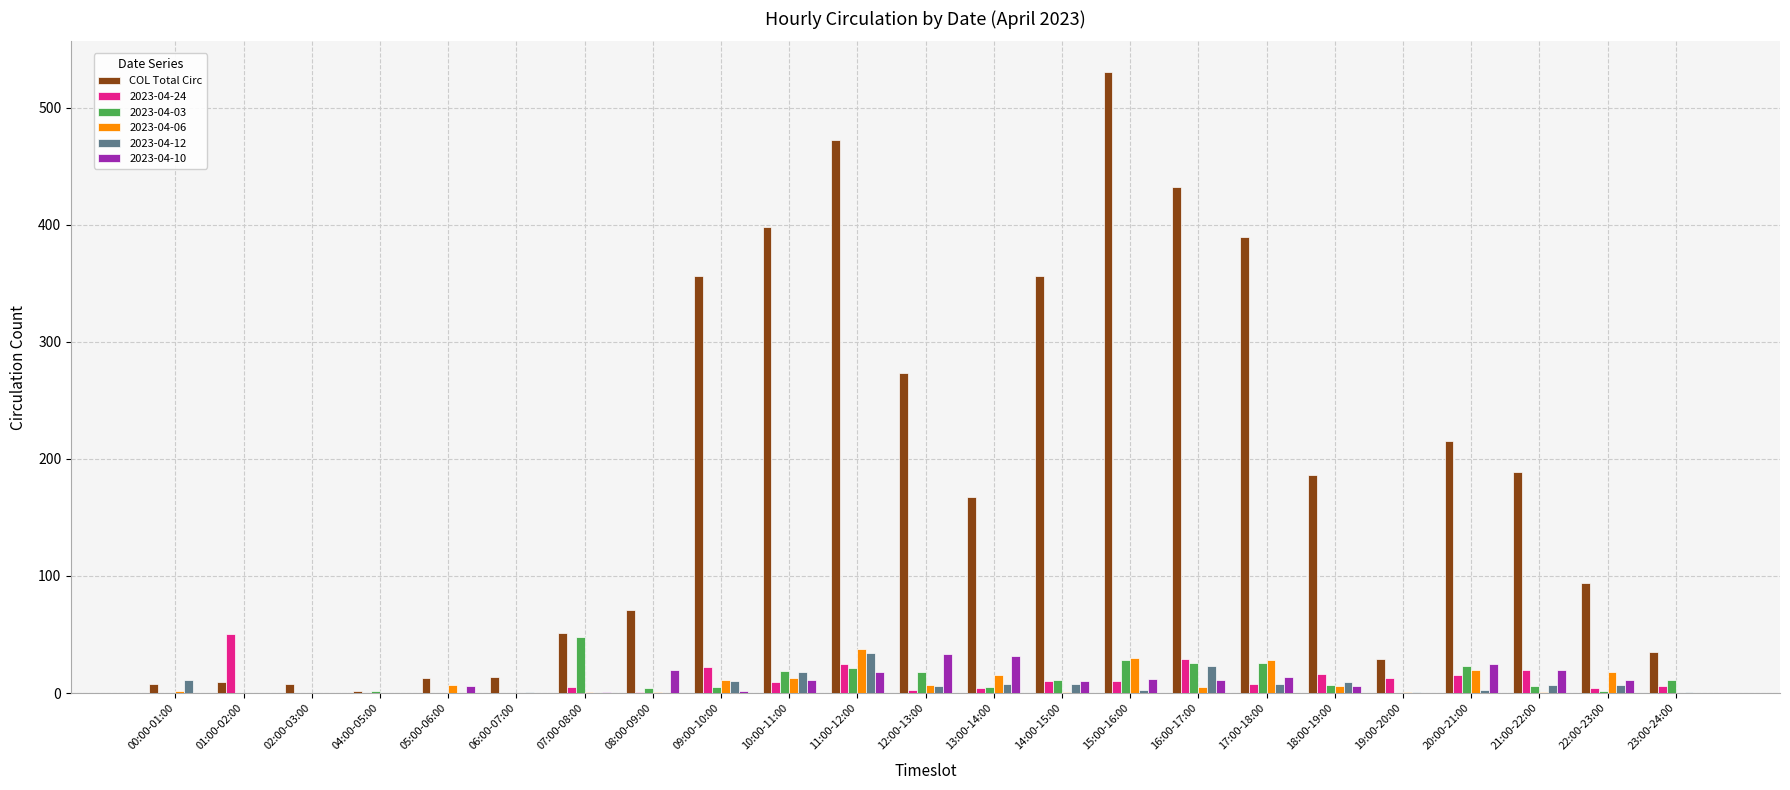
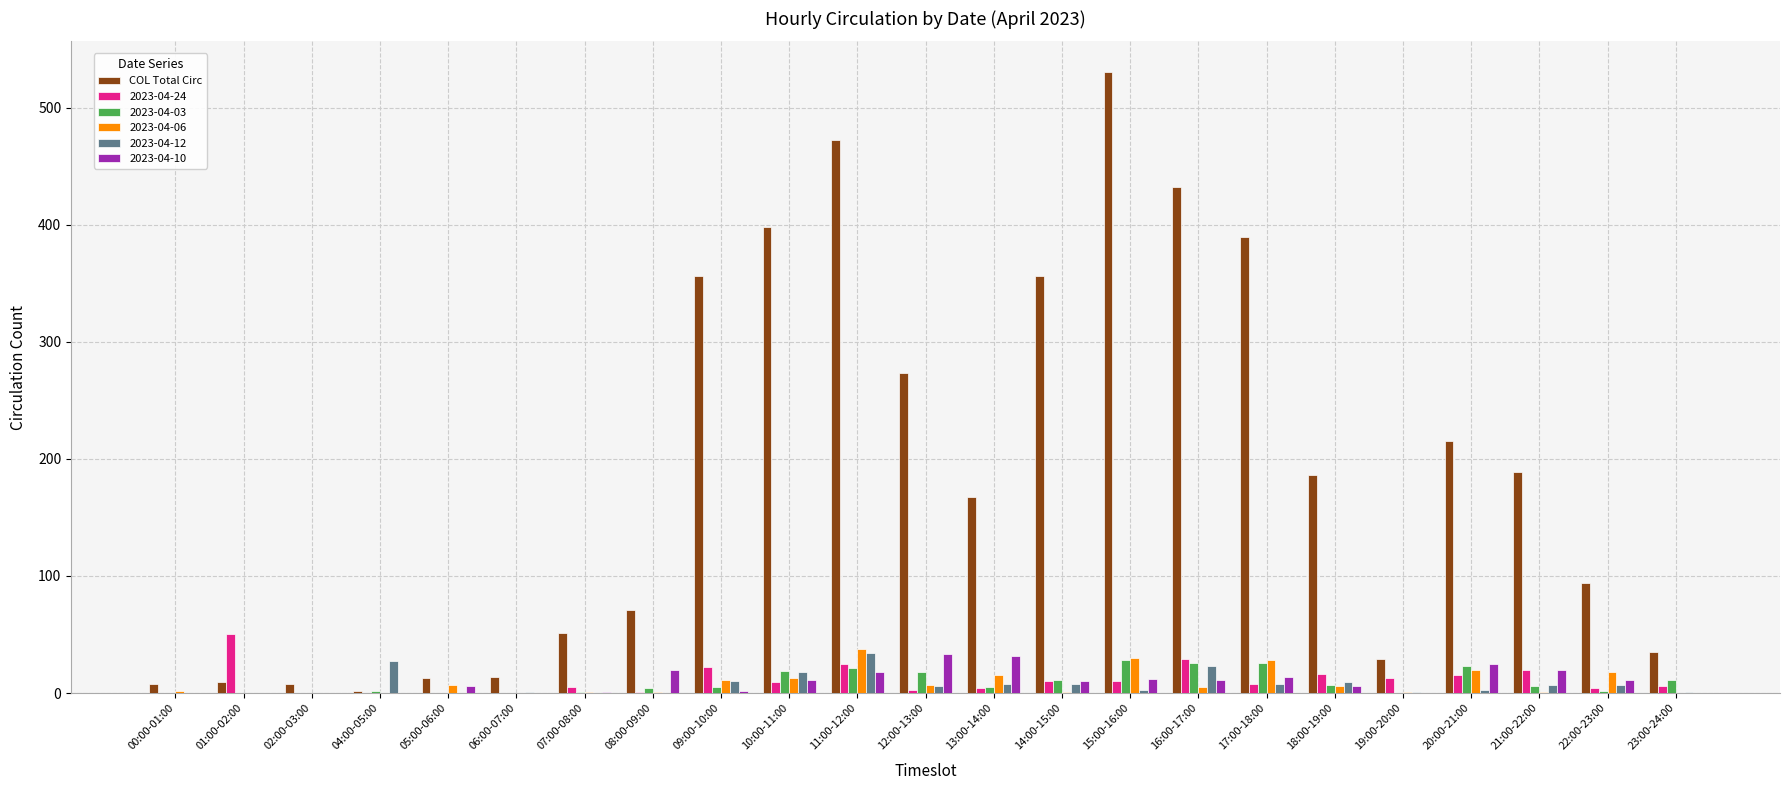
2023-04-12, 00:00-01:00: 11 -> 0
2023-04-12, 04:00-05:00: 0 -> 27
2023-04-03, 07:00-08:00: 48 -> 1
